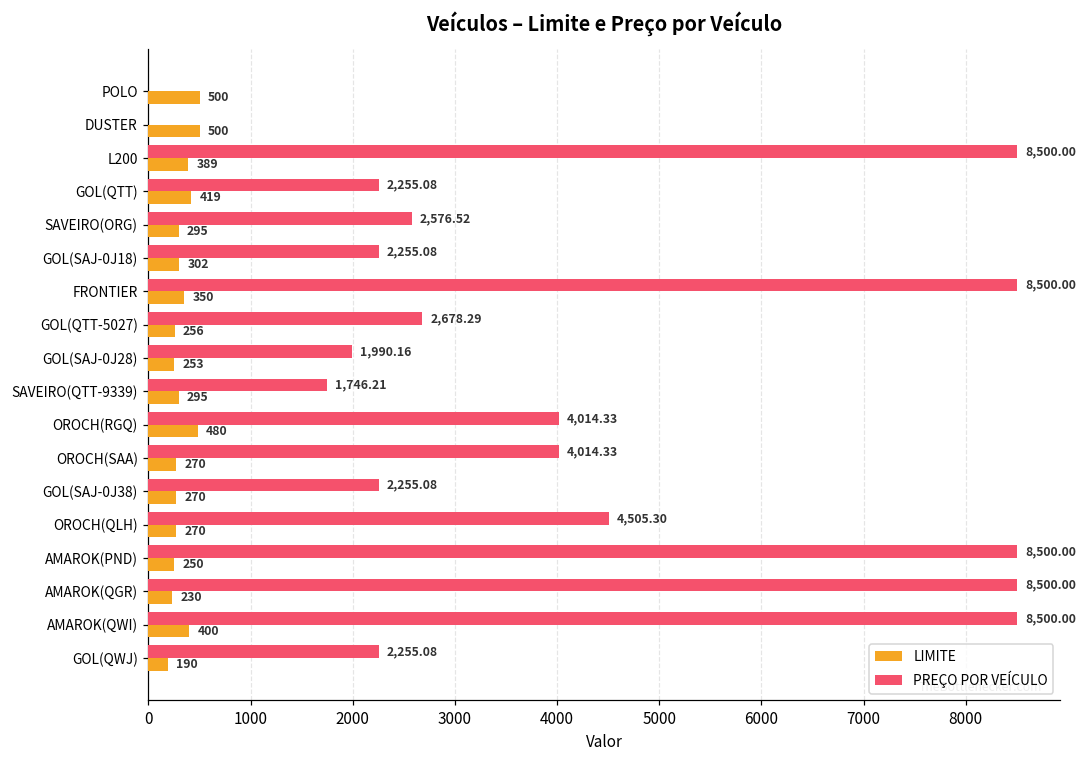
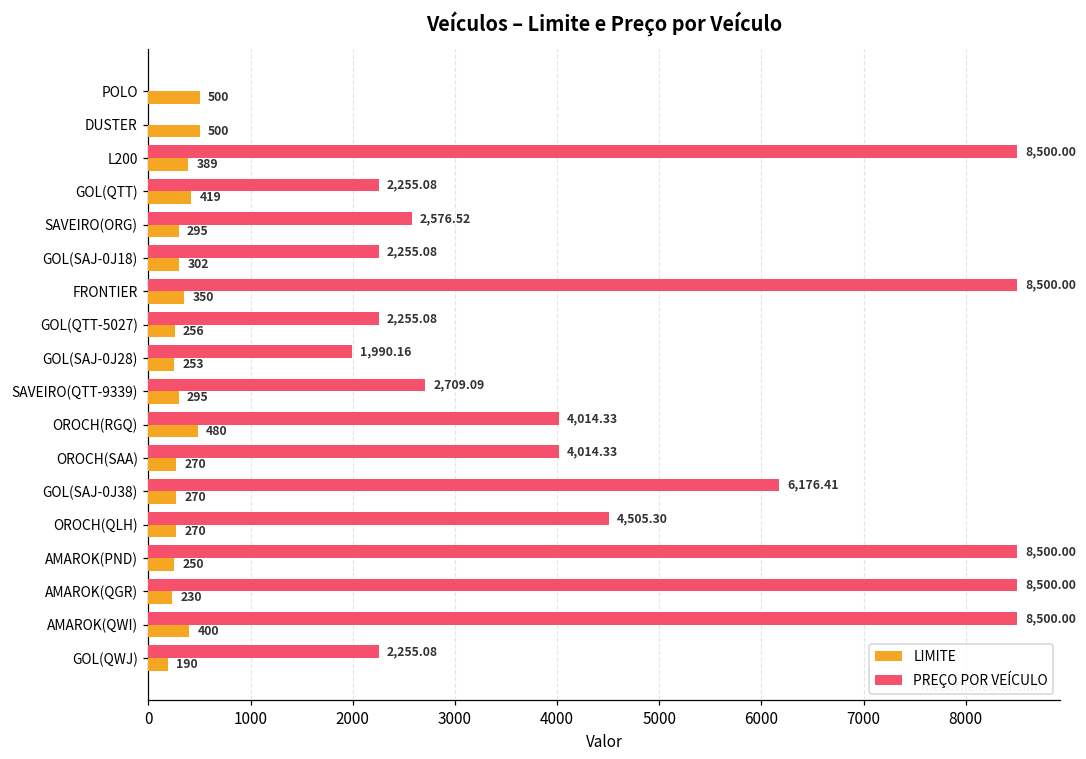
PREÇO POR VEÍCULO, GOL(QTT-5027): 2,678.29 -> 2,255.08
PREÇO POR VEÍCULO, SAVEIRO(QTT-9339): 1,746.21 -> 2,709.09
PREÇO POR VEÍCULO, GOL(SAJ-0J38): 2,255.08 -> 6,176.41
